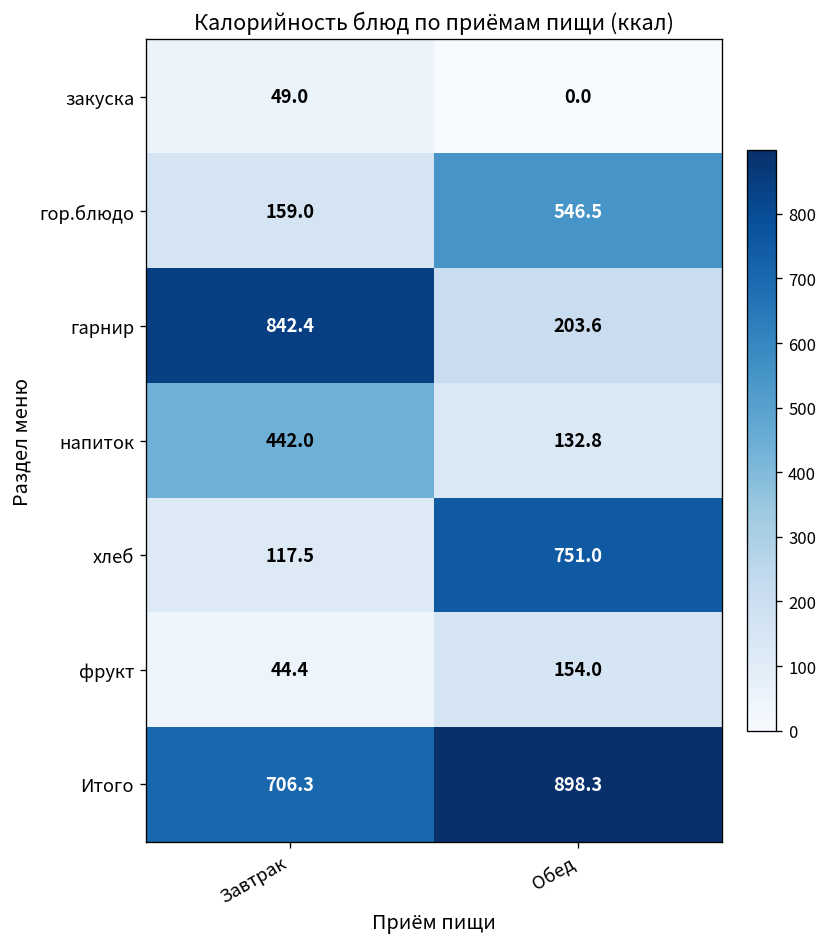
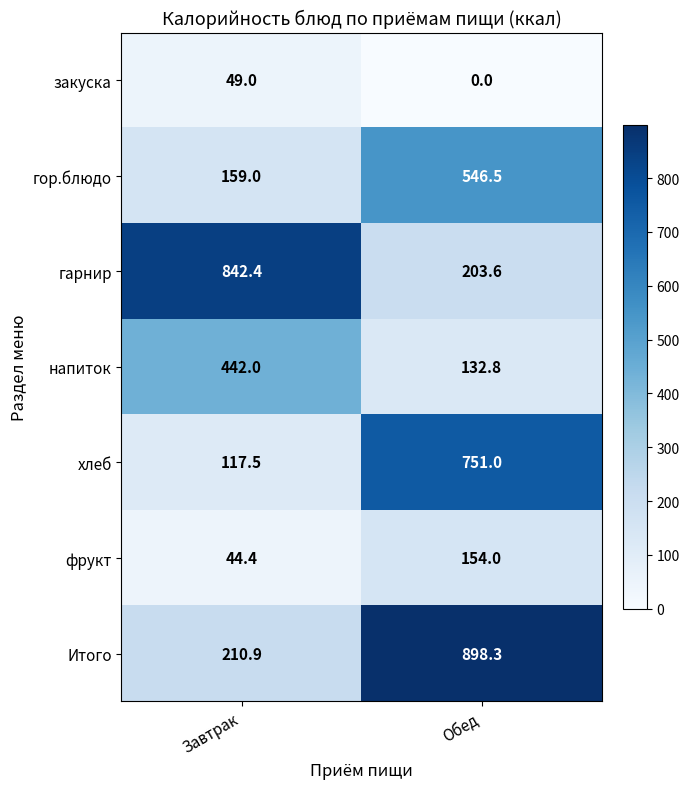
Итого, Завтрак: 706.3 -> 210.9
